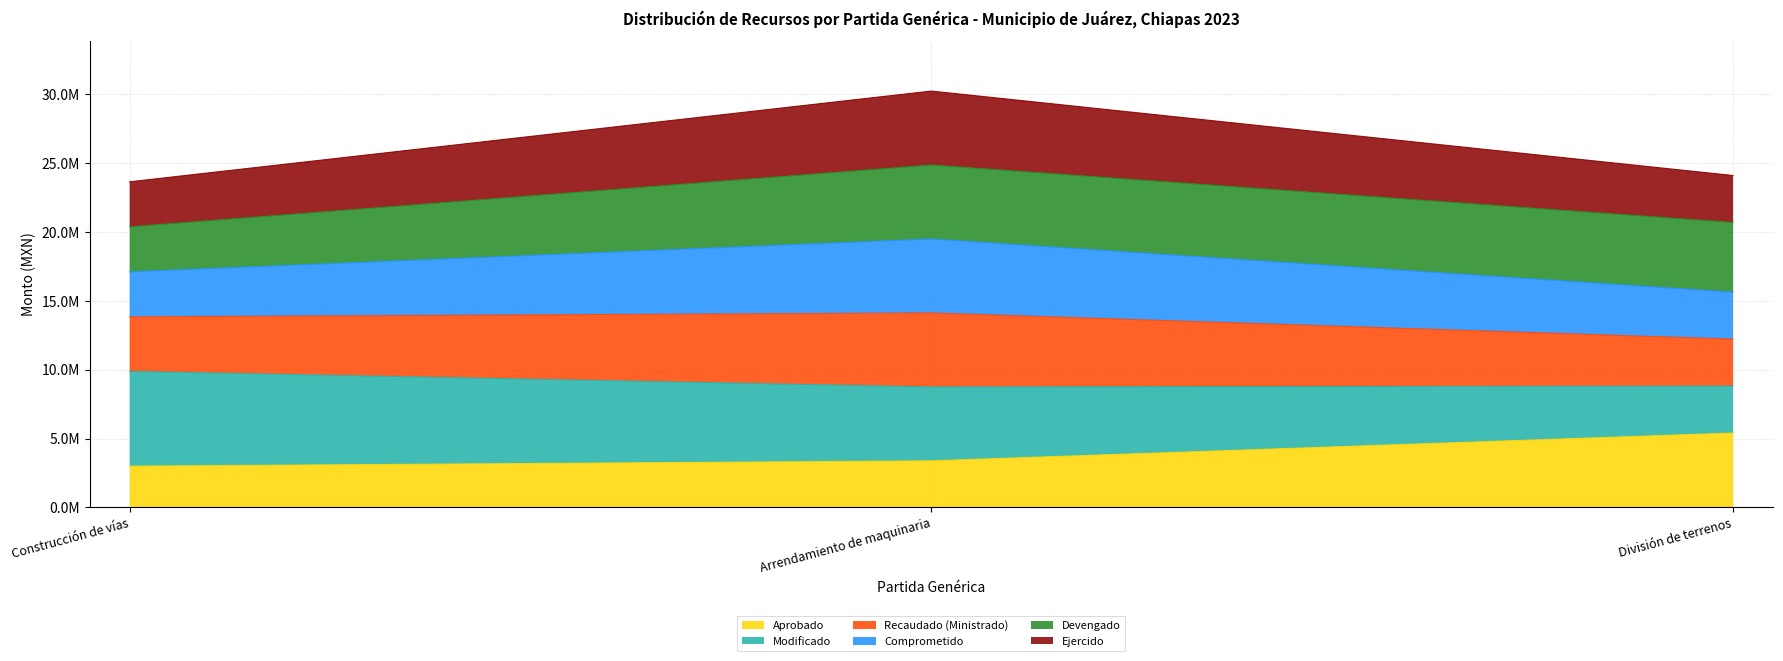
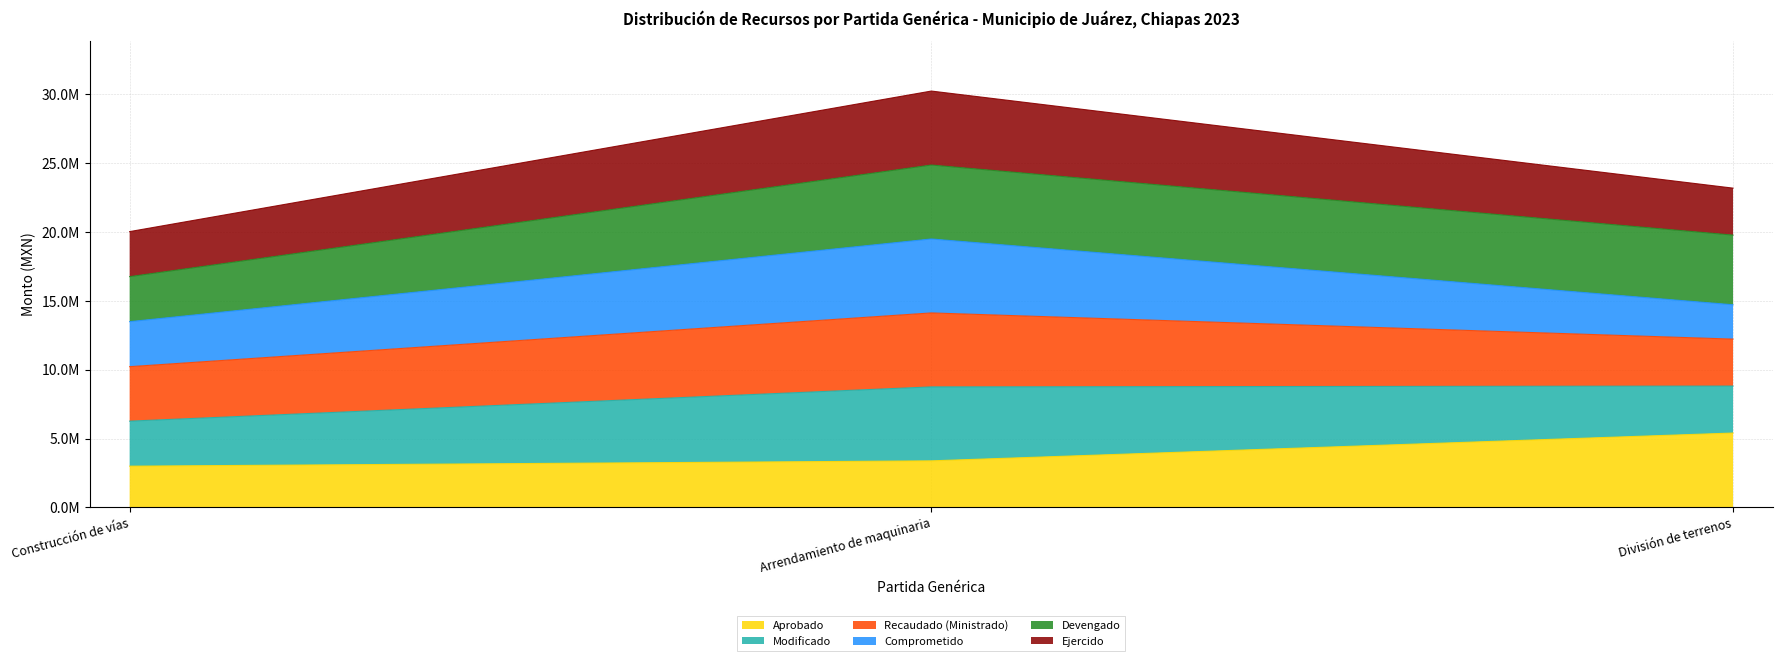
Modificado, Construcción de vías: 6900000 -> 3300000
Comprometido, División de terrenos: 3400000 -> 2500000
